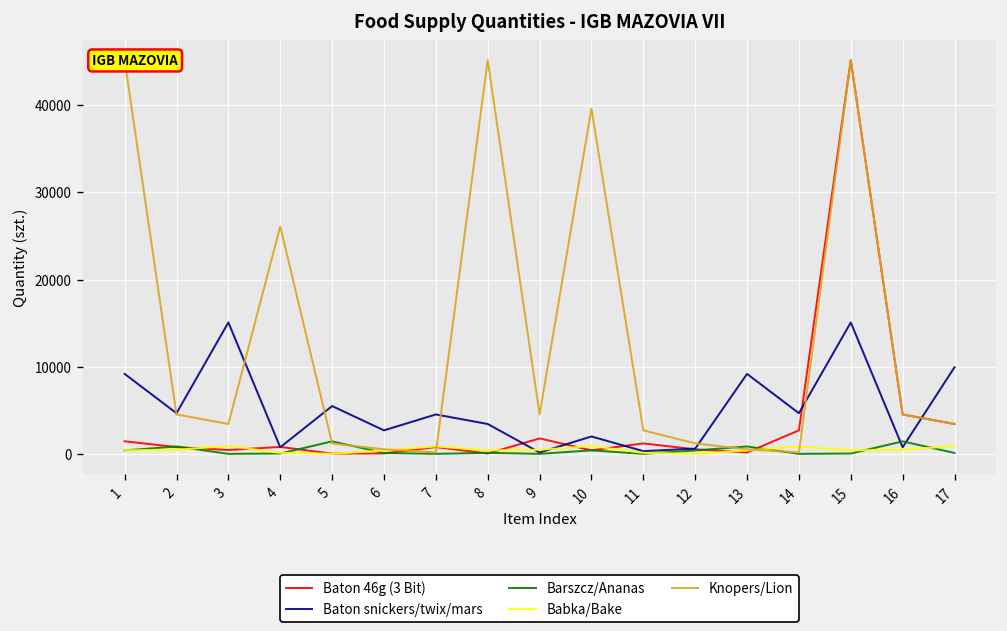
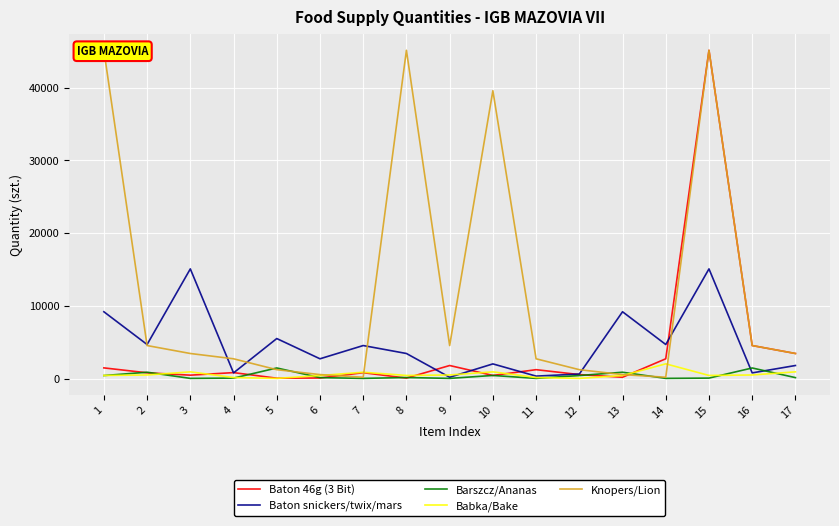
Knopers/Lion, 4: 26000 -> 3000
Babka/Bake, 14: 1000 -> 2000
Baton snickers/twix/mars, 17: 10000 -> 2000
